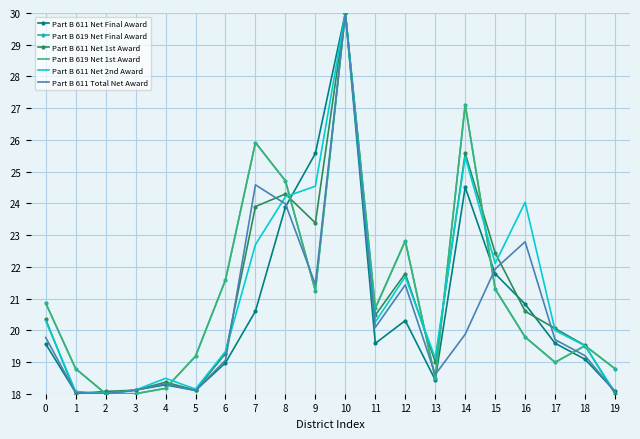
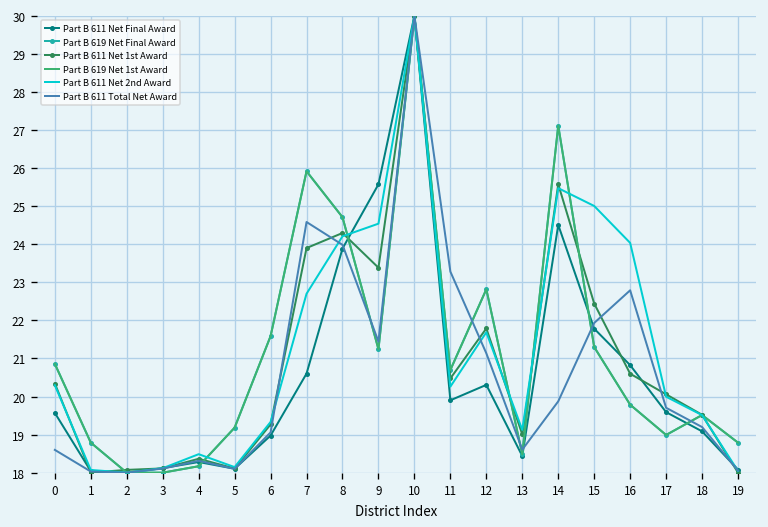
Part B 611 Total Net Award, 0: 19.8 -> 18.6
Part B 611 Net Final Award, 11: 19.6 -> 19.9
Part B 611 Total Net Award, 11: 20.1 -> 23.3
Part B 611 Total Net Award, 12: 21.4 -> 21.1
Part B 611 Net 2nd Award, 15: 22.1 -> 25.0
